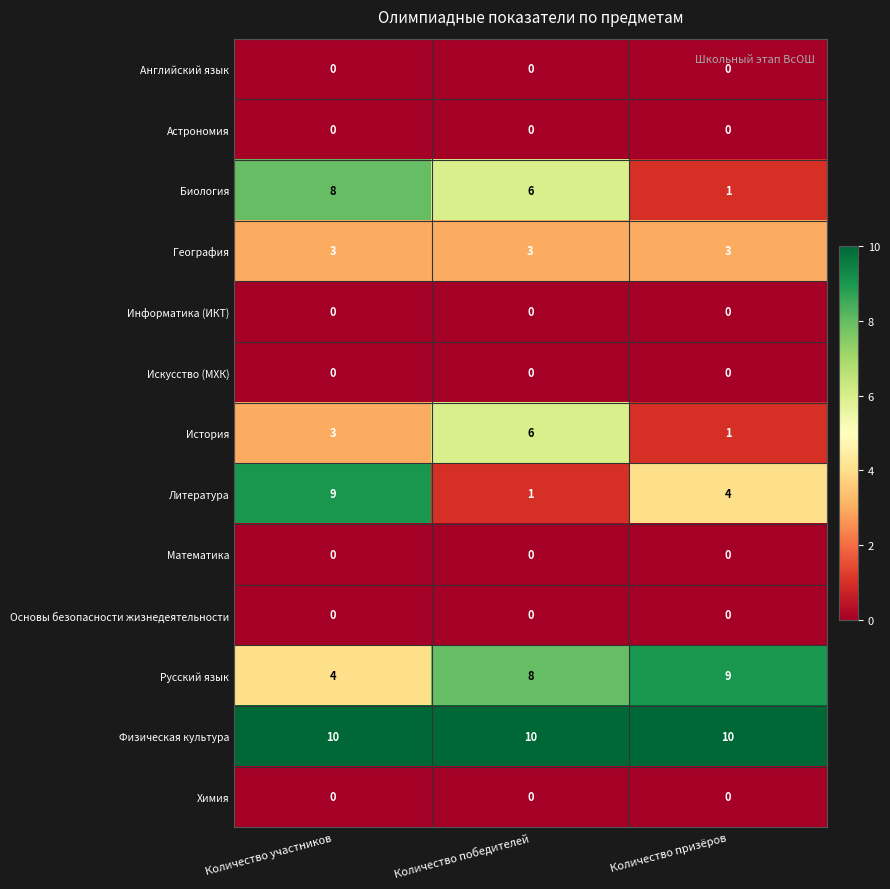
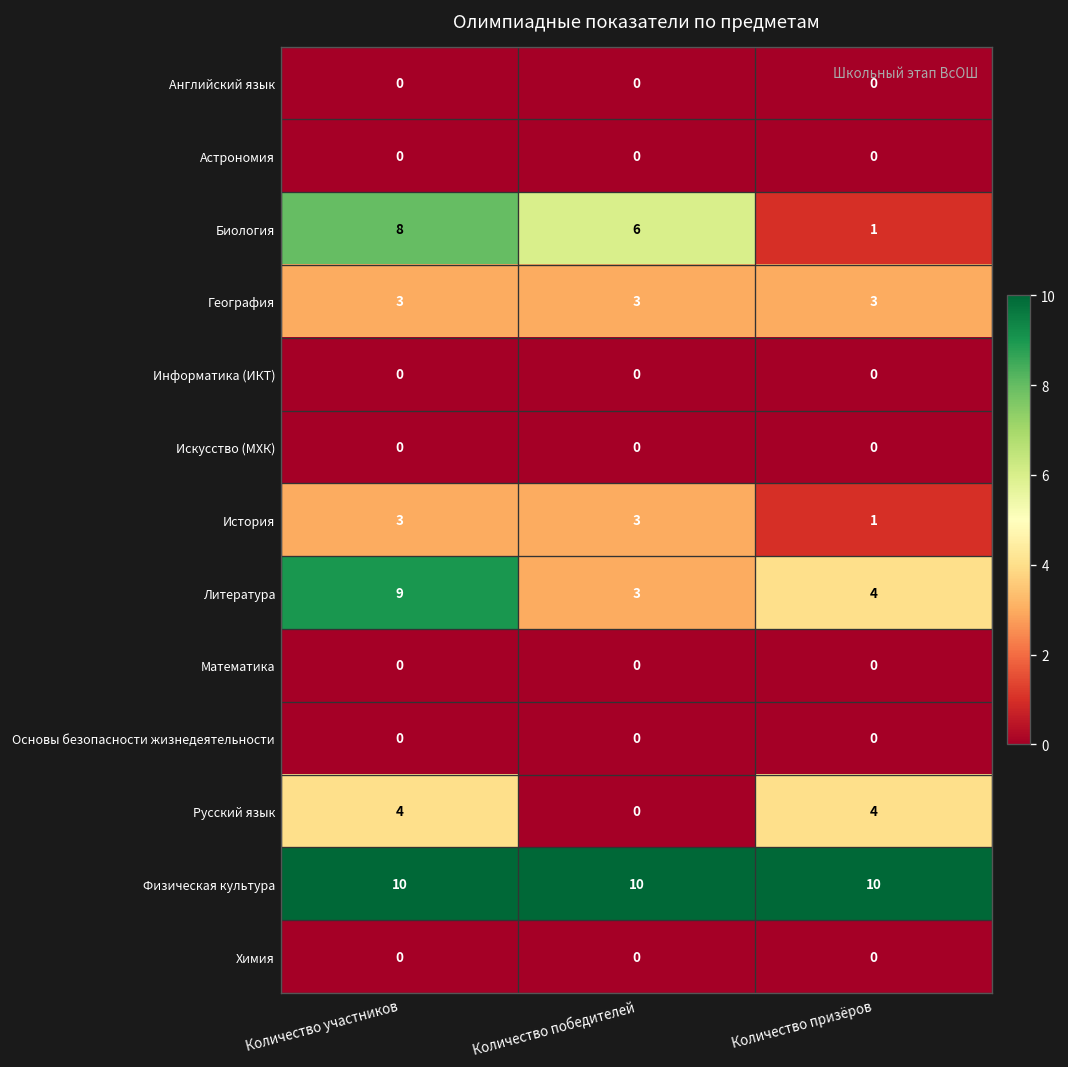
История, Количество победителей: 6 -> 3
Литература, Количество победителей: 1 -> 3
Русский язык, Количество победителей: 8 -> 0
Русский язык, Количество призёров: 9 -> 4
